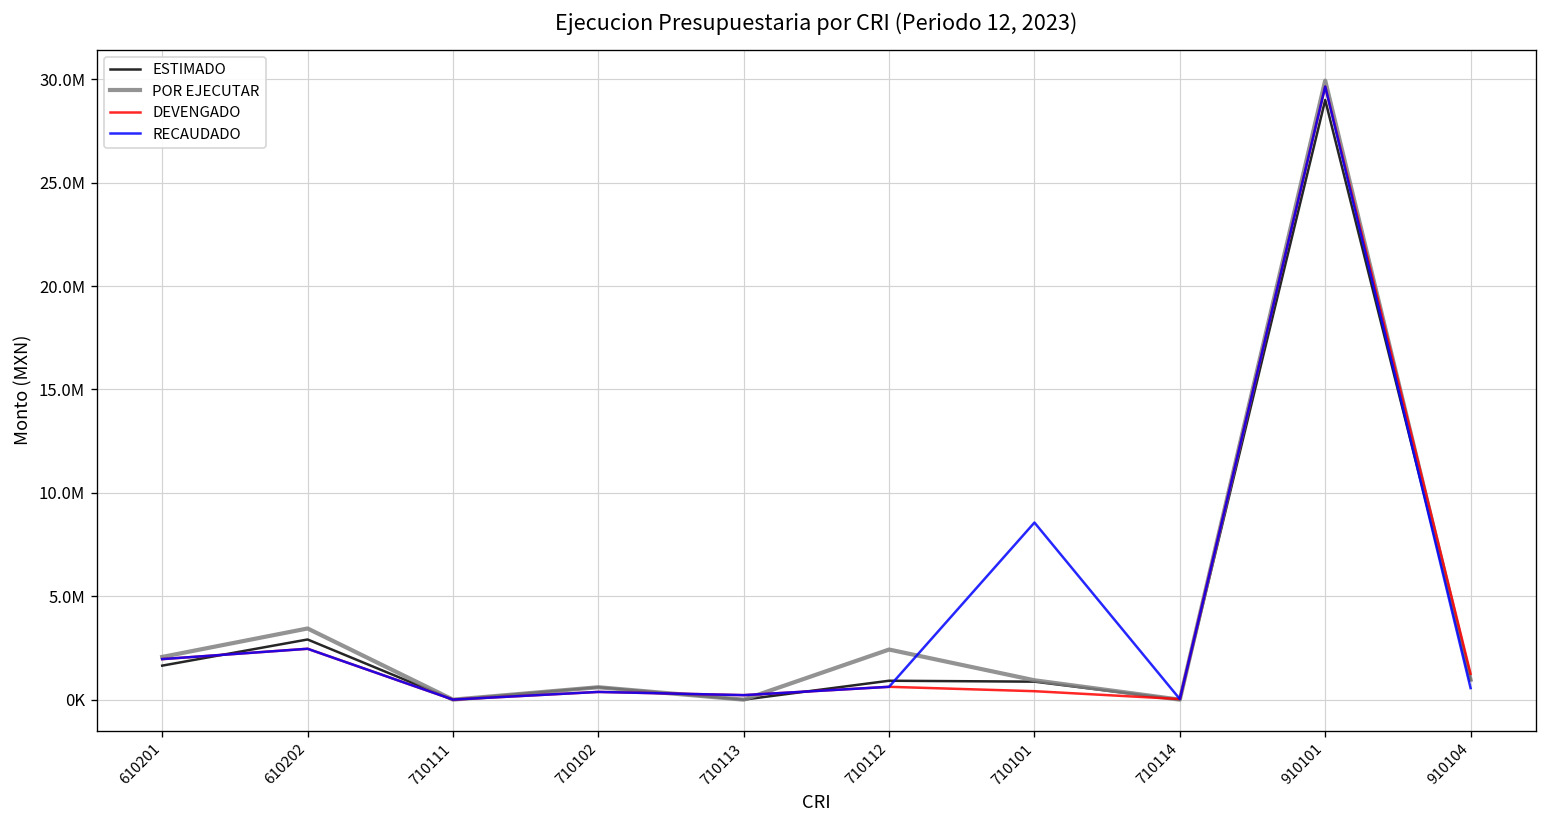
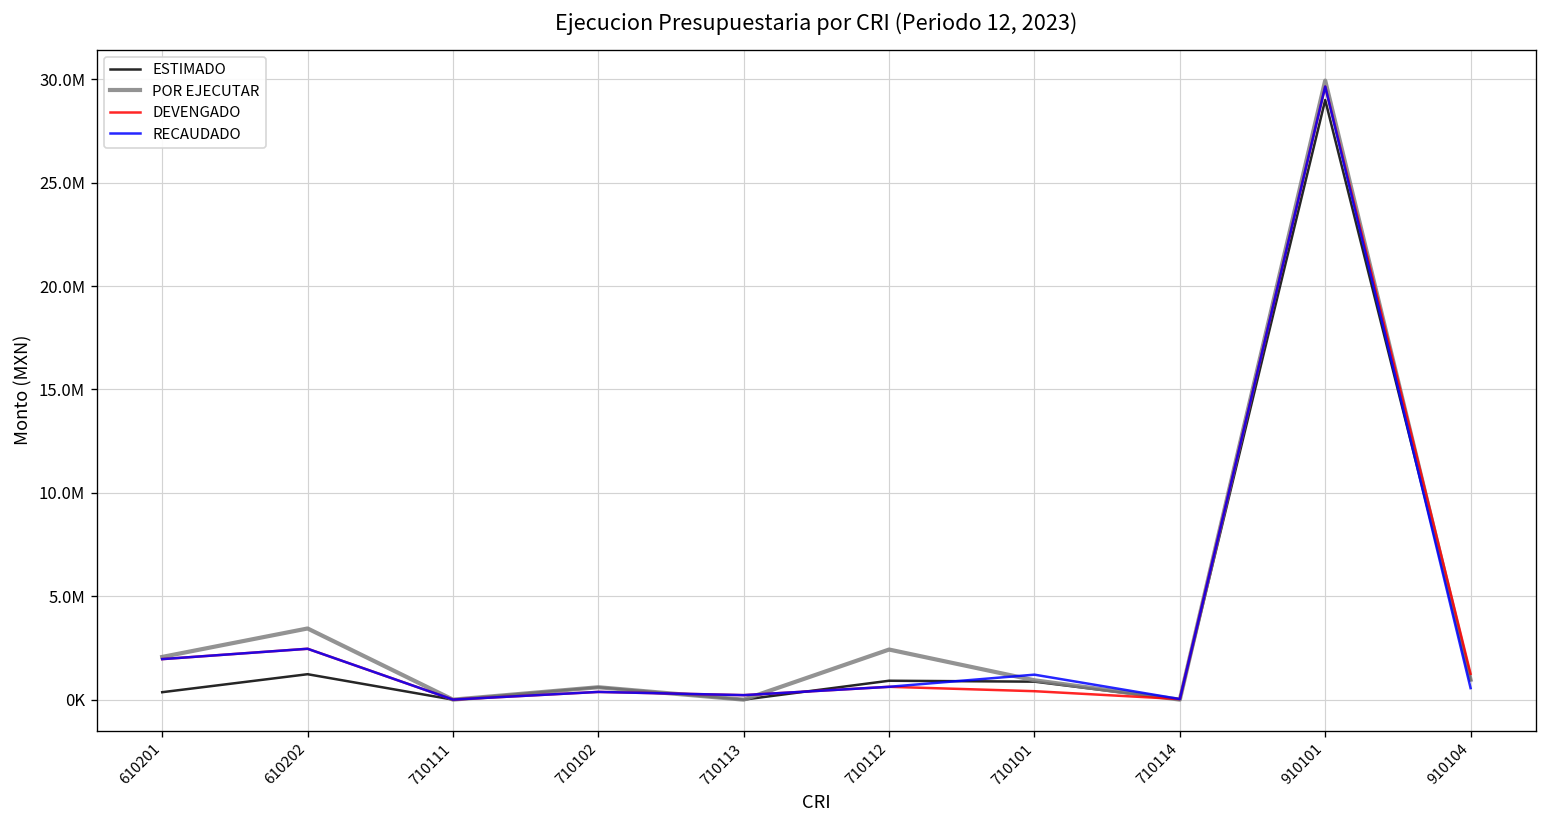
ESTIMADO, 610201: 1600000 -> 400000
ESTIMADO, 610202: 2900000 -> 1200000
RECAUDADO, 710101: 8600000 -> 1200000
